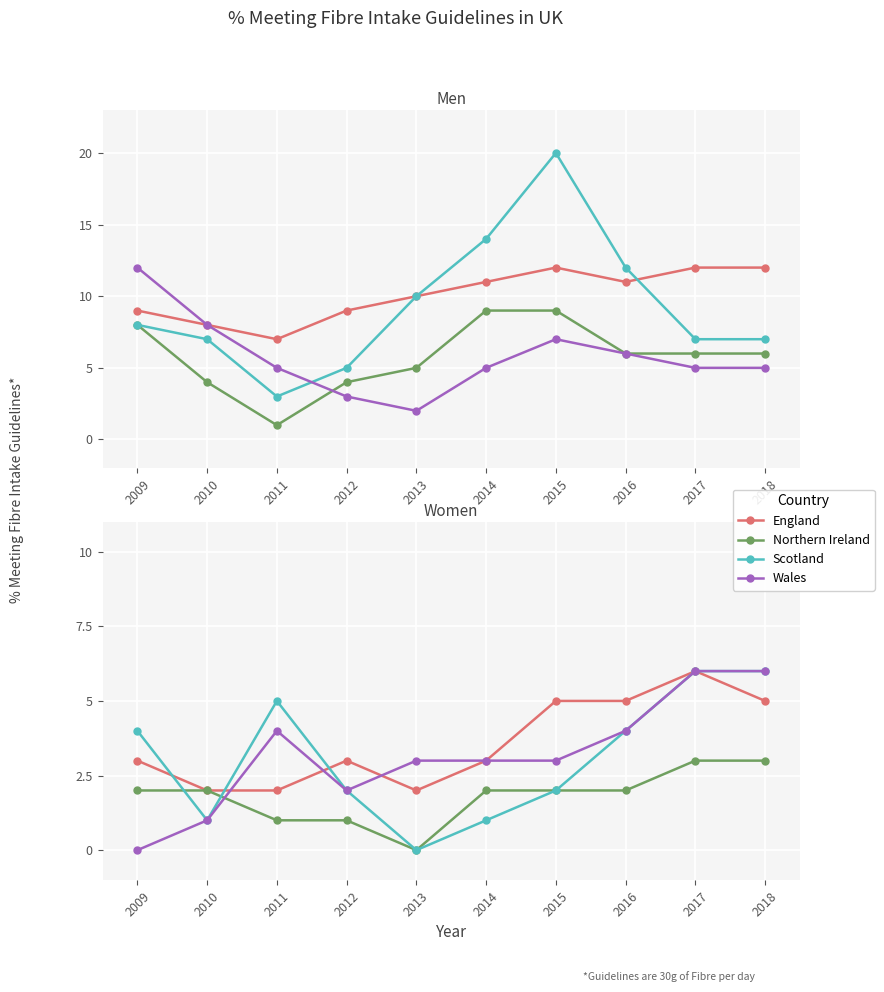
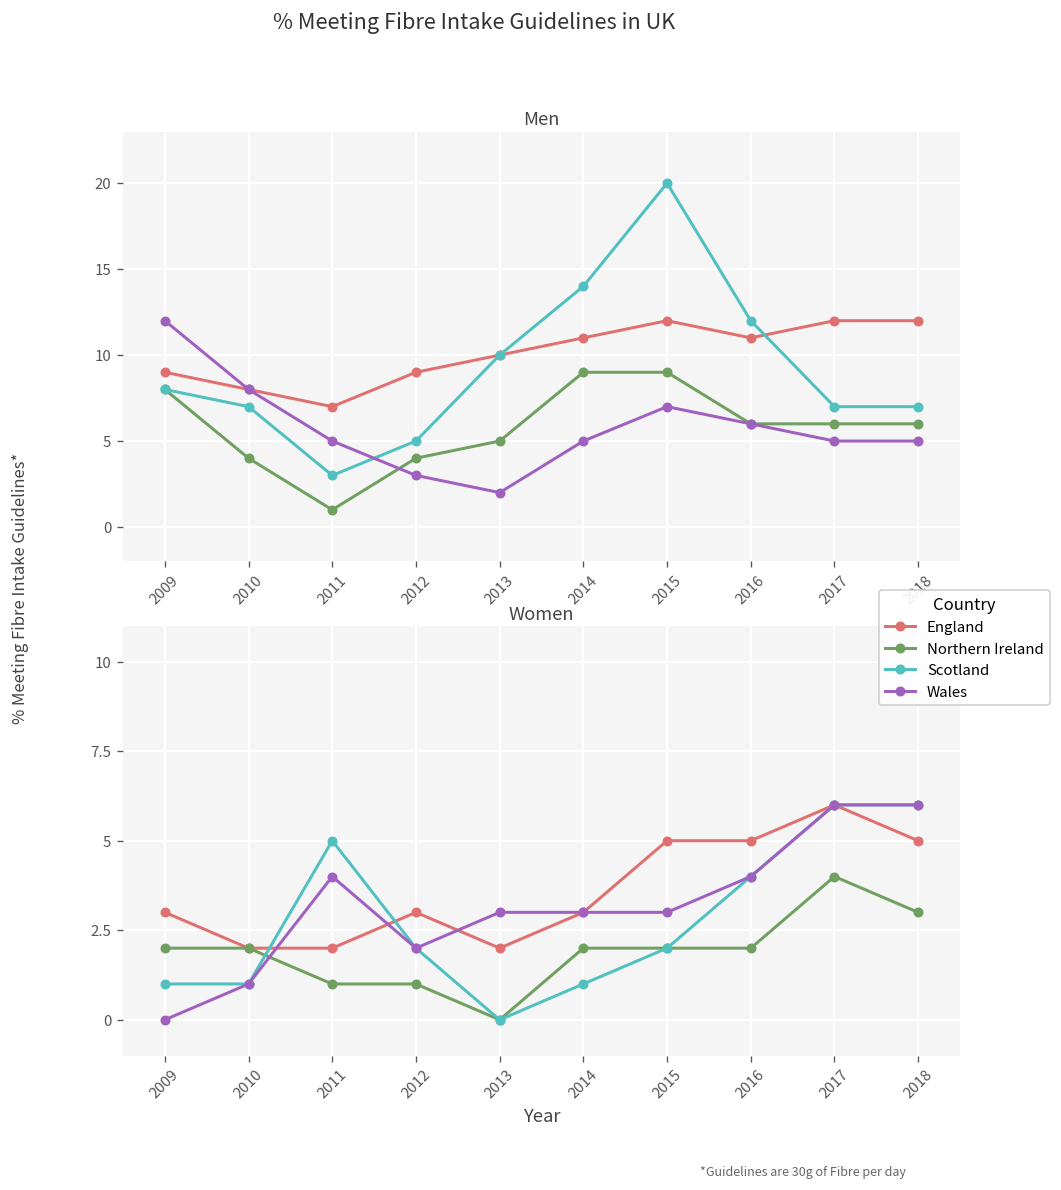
Women, Scotland, 2009: 4 -> 1
Women, Northern Ireland, 2017: 3 -> 4
